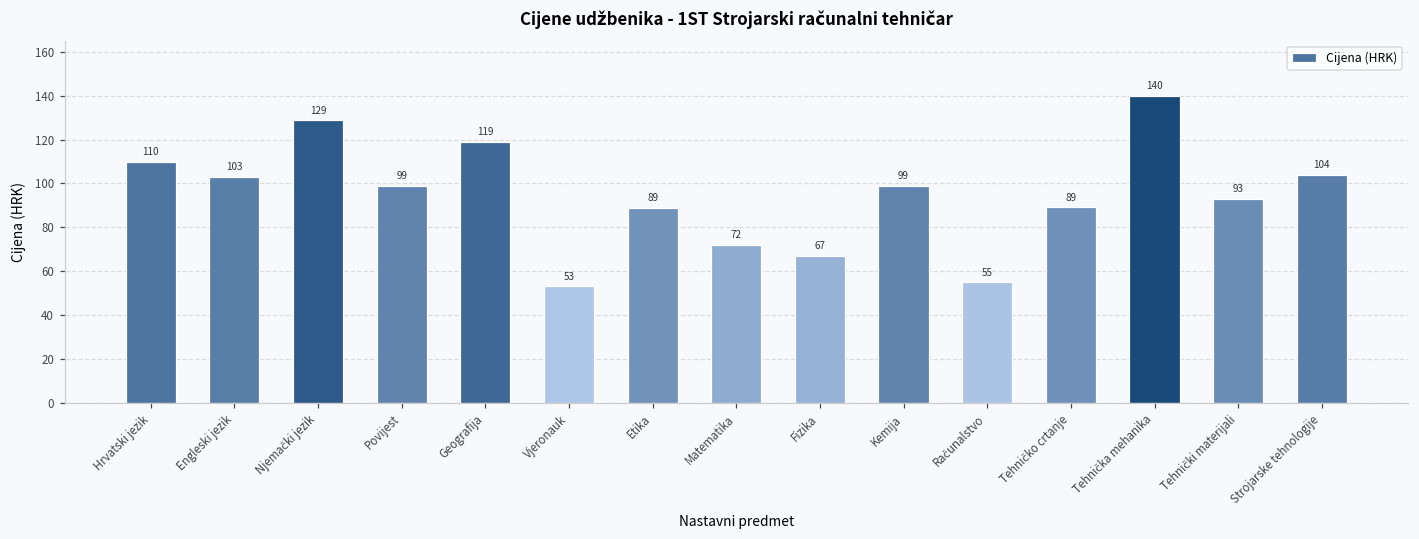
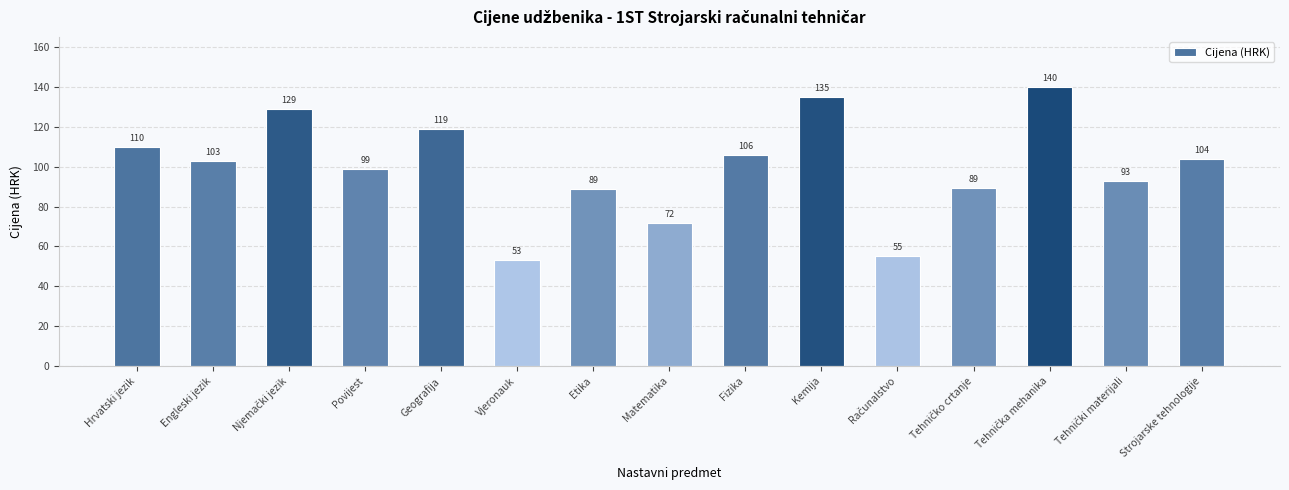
Fizika: 67 -> 106
Kemija: 99 -> 135
